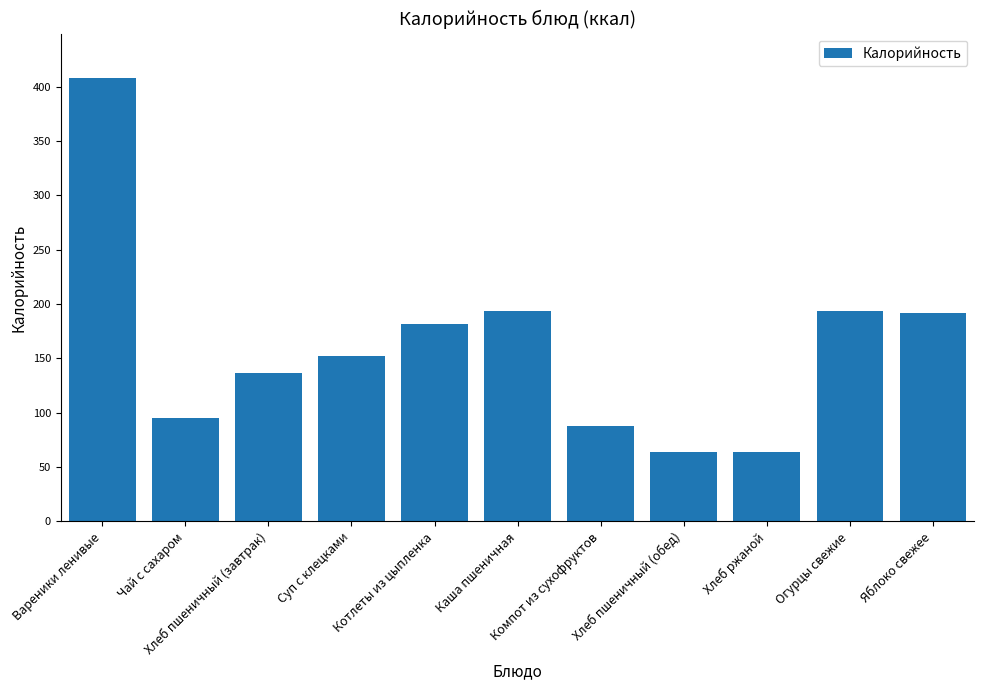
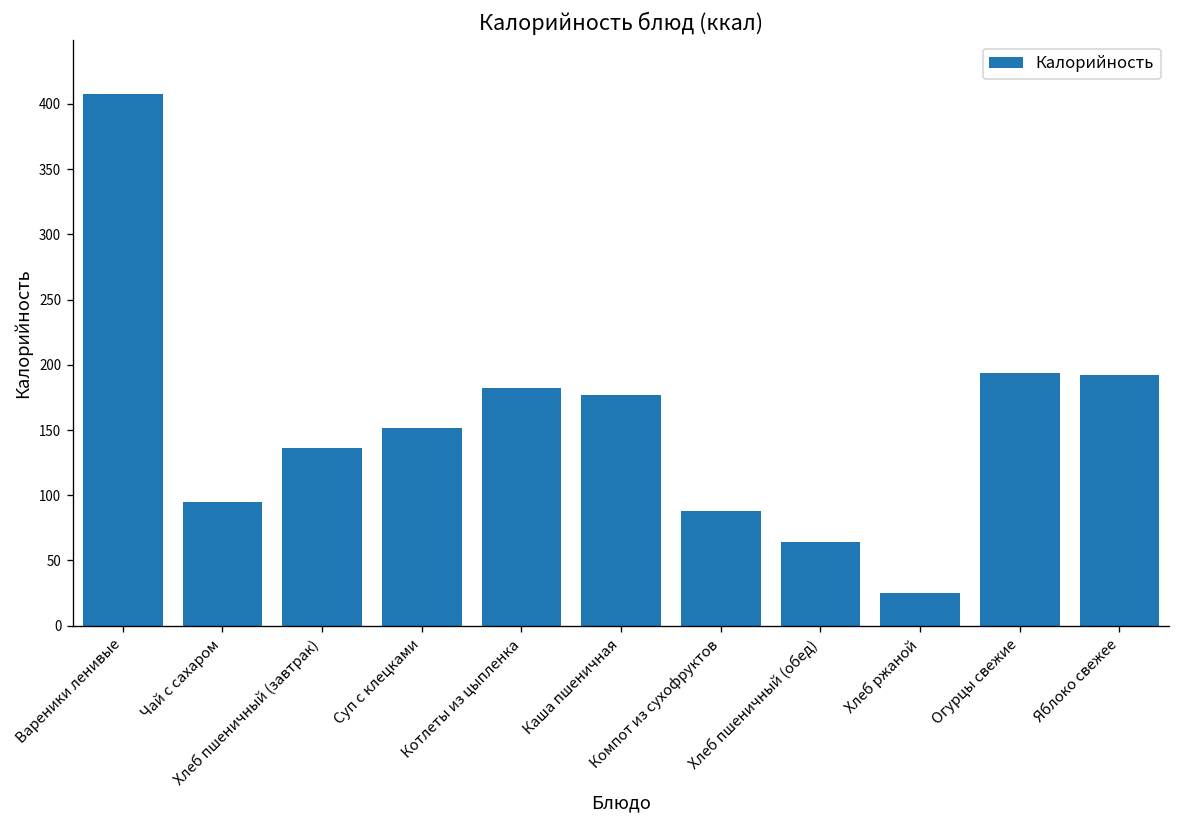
Каша пшеничная: 194 -> 177
Хлеб ржаной: 64 -> 25
